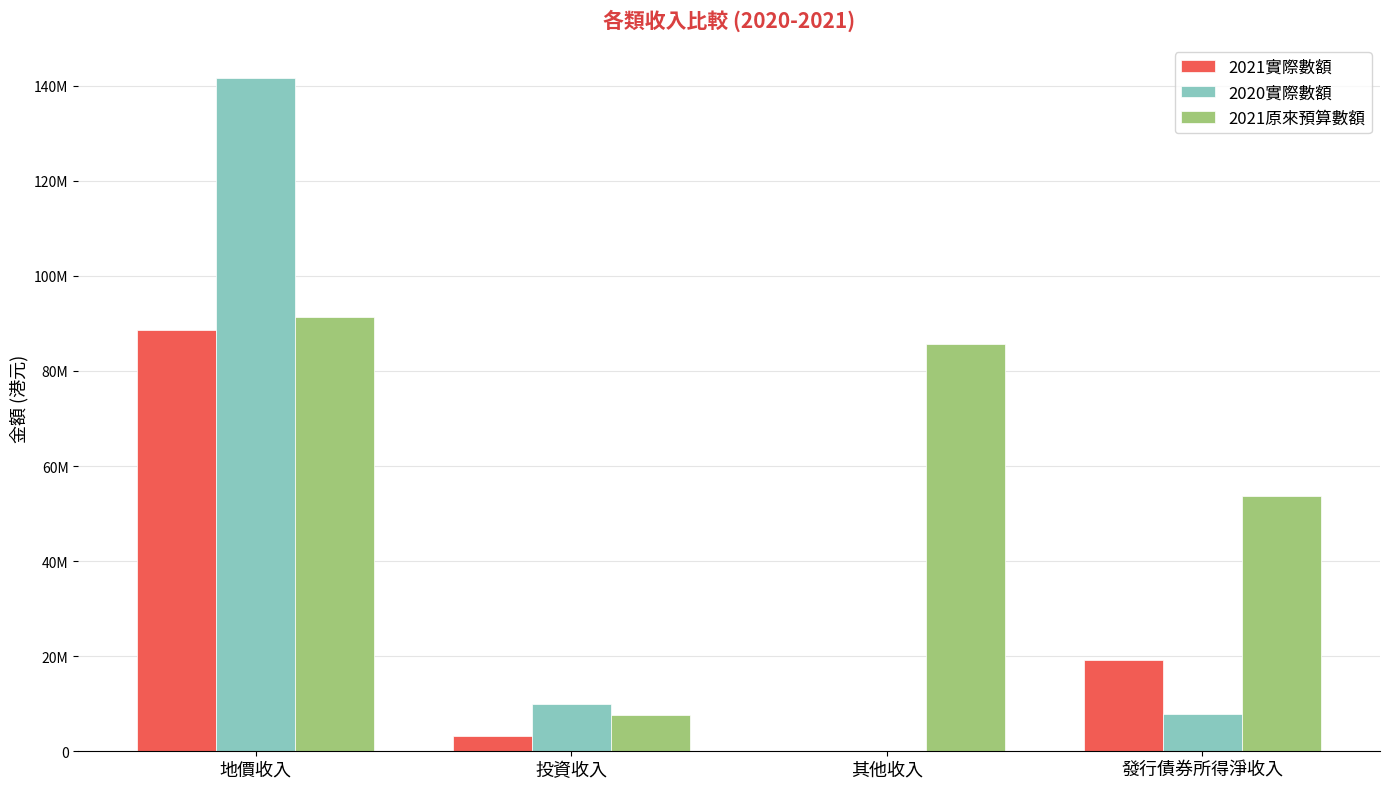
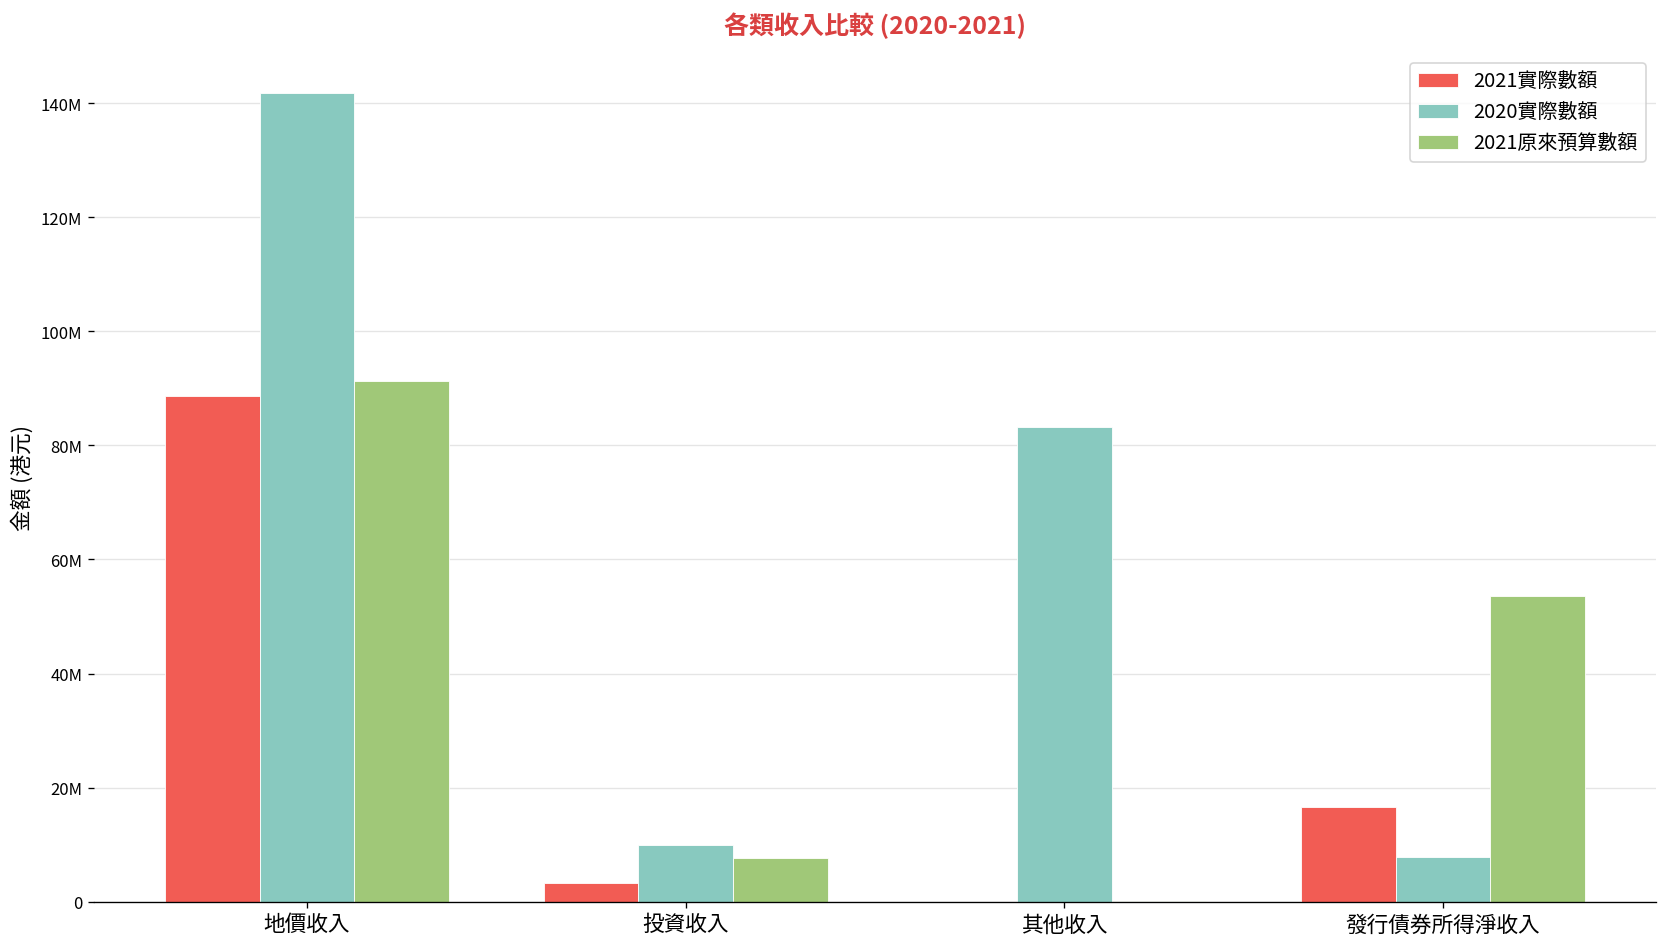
2020實際數額, 其他收入: 0 -> 83000000
2021原來預算數額, 其他收入: 86000000 -> 0
2021實際數額, 發行債券所得淨收入: 19000000 -> 17000000
